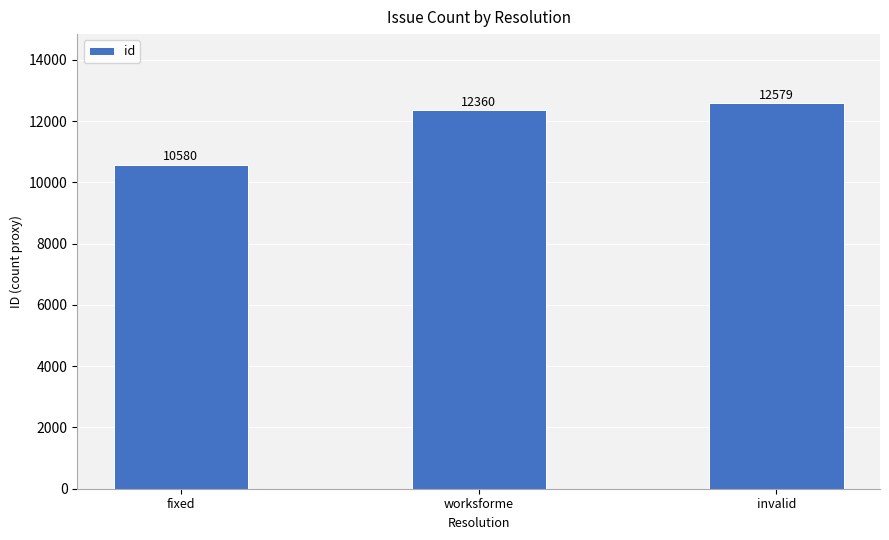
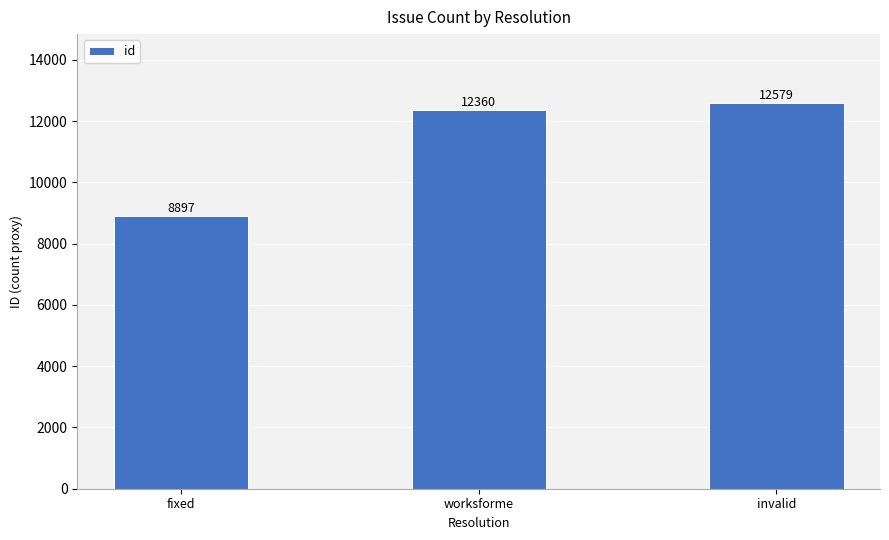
fixed: 10580 -> 8897
